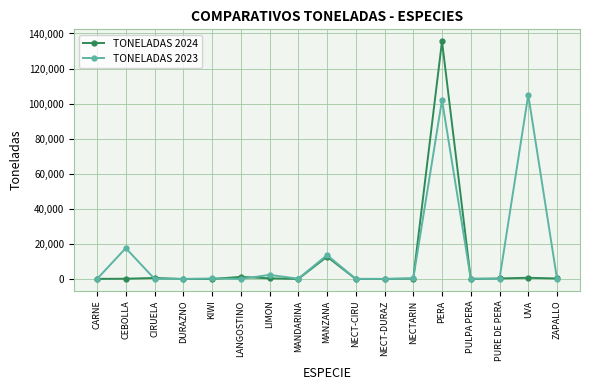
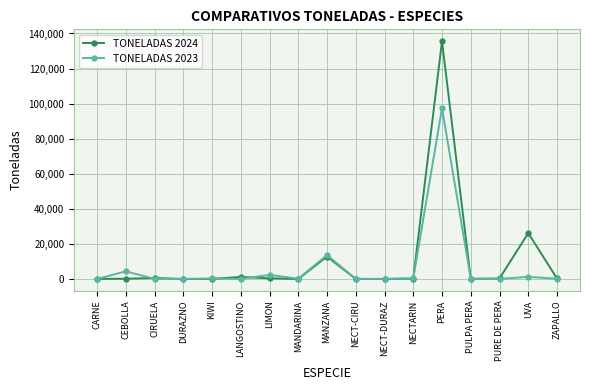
TONELADAS 2023, CEBOLLA: 18,000 -> 4,000
TONELADAS 2023, PERA: 102,000 -> 97,000
TONELADAS 2024, UVA: 1,000 -> 26,000
TONELADAS 2023, UVA: 105,000 -> 1,000
